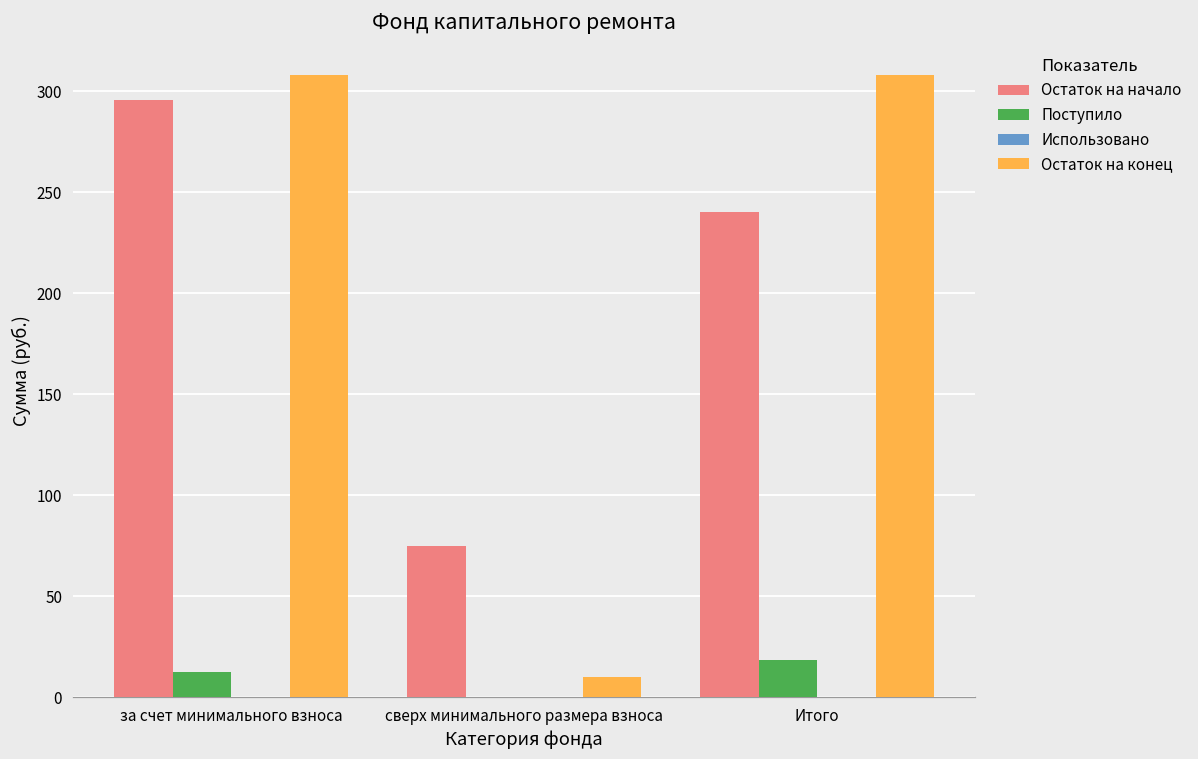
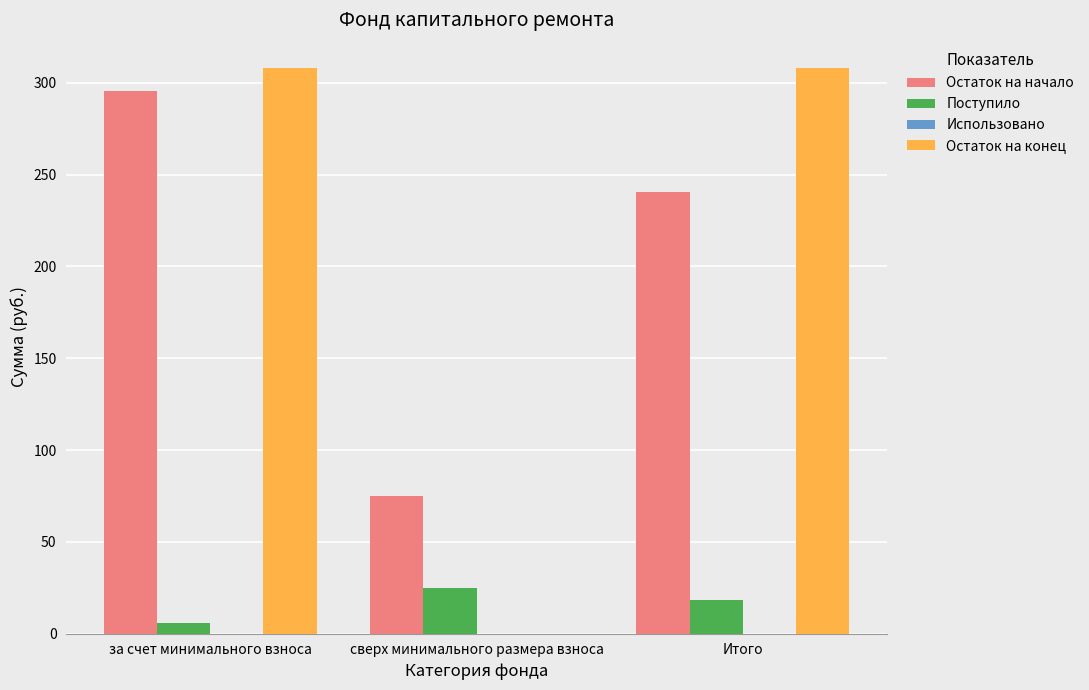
Поступило, за счет минимального взноса: 13 -> 6
Поступило, сверх минимального размера взноса: 0 -> 25
Остаток на конец, сверх минимального размера взноса: 10 -> 0
